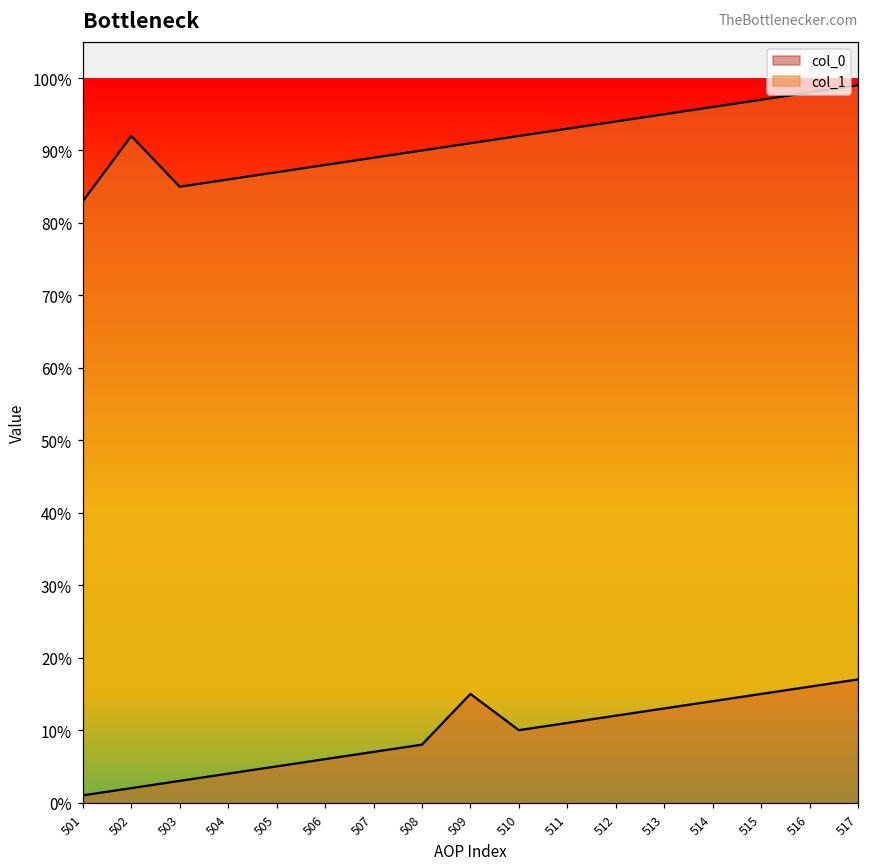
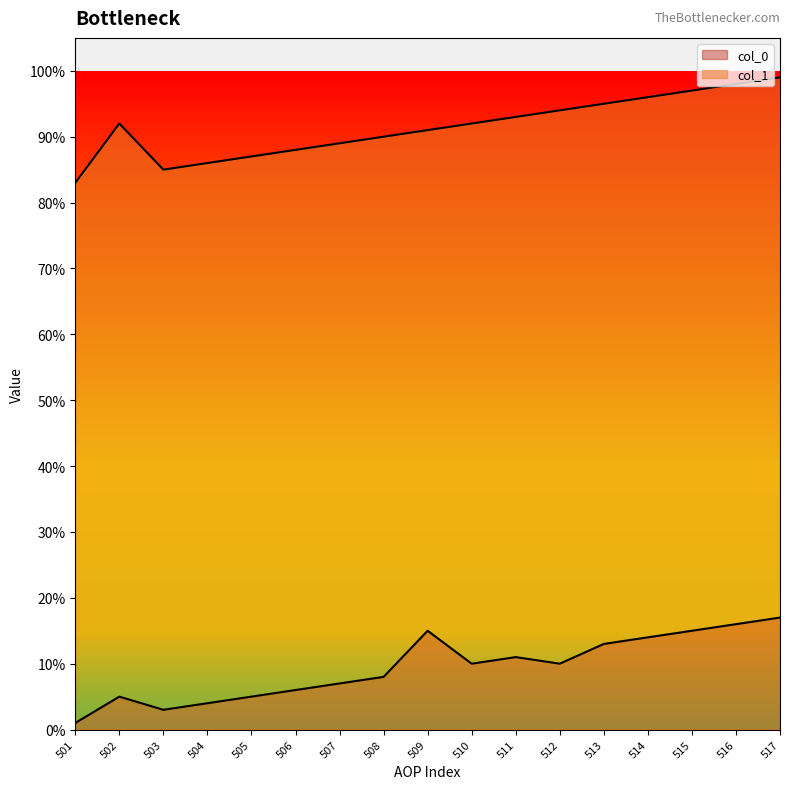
col_0, 502: 2% -> 5%
col_0, 512: 12% -> 10%
